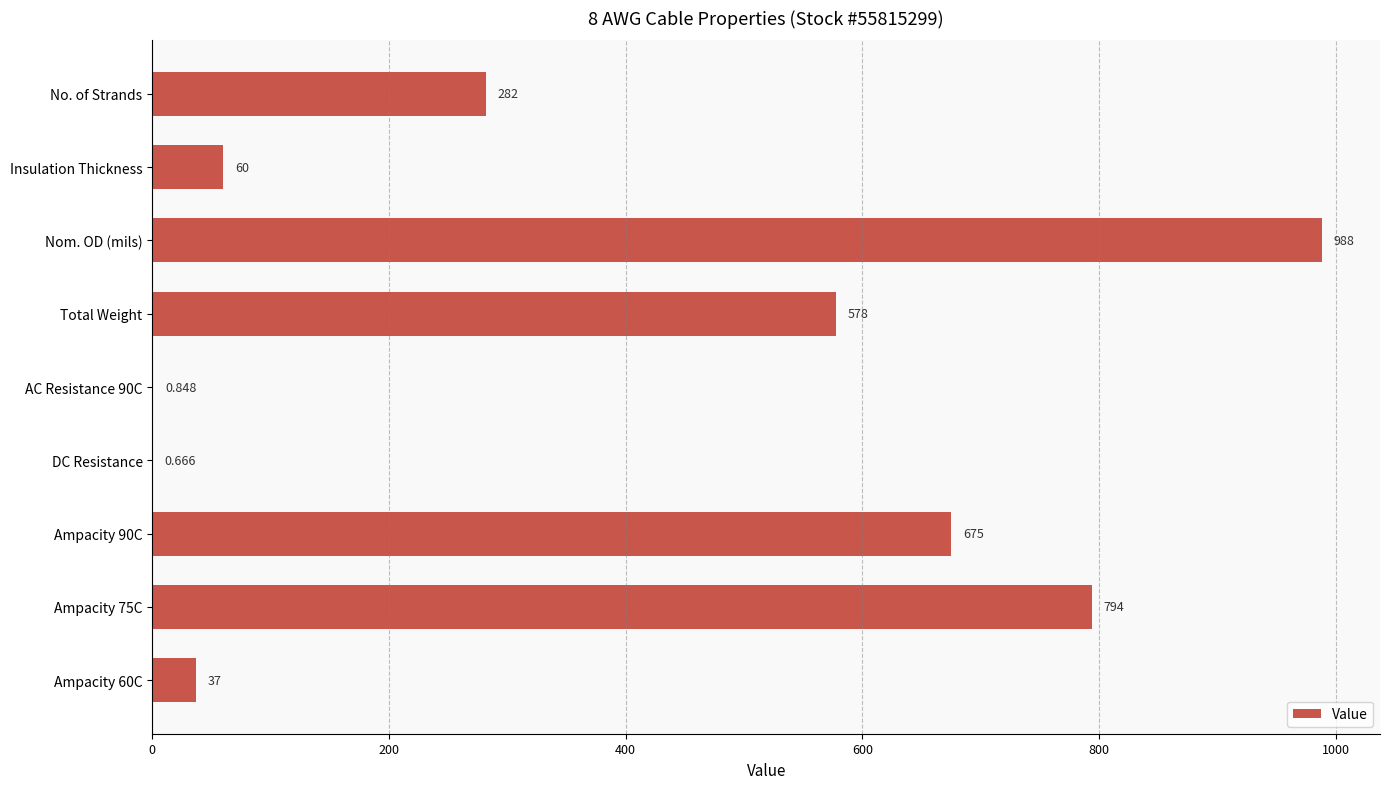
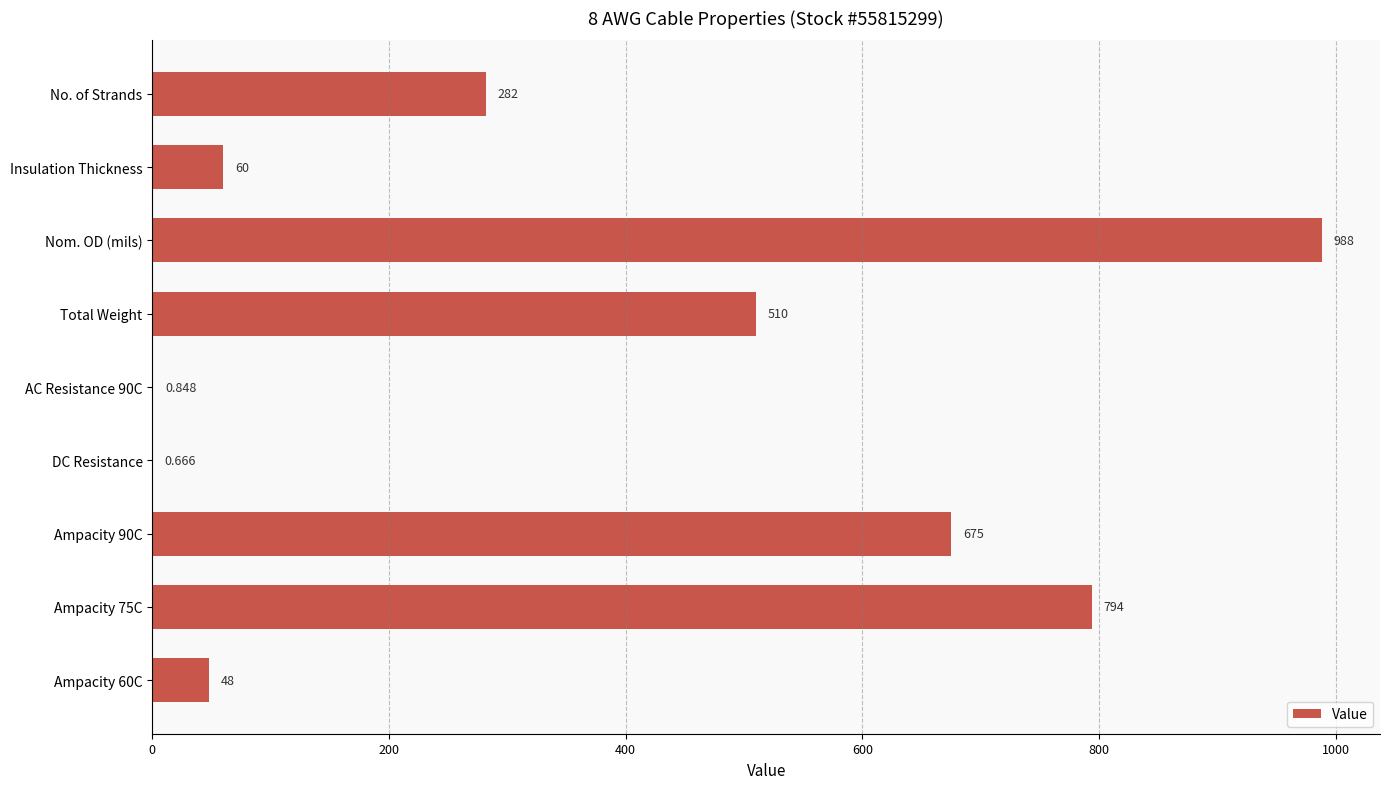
Total Weight: 578 -> 510
Ampacity 60C: 37 -> 48
